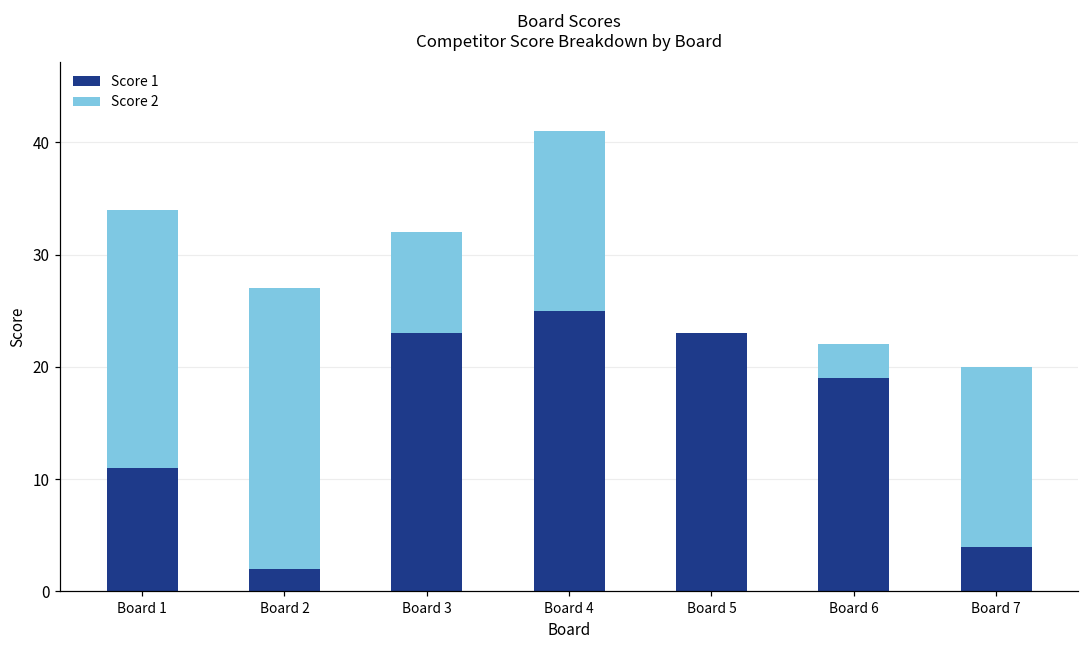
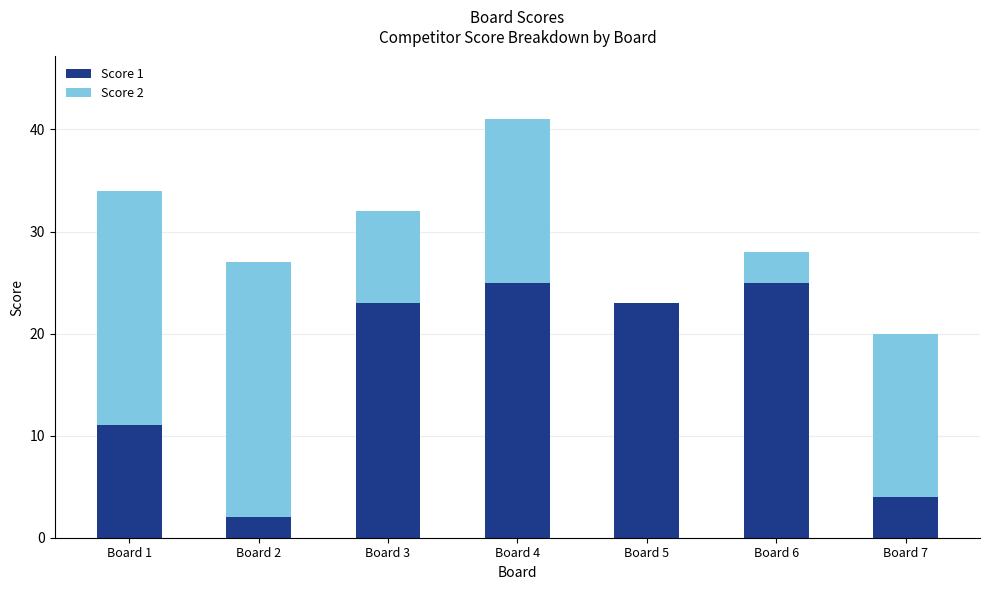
Score 1, Board 6: 19 -> 25
